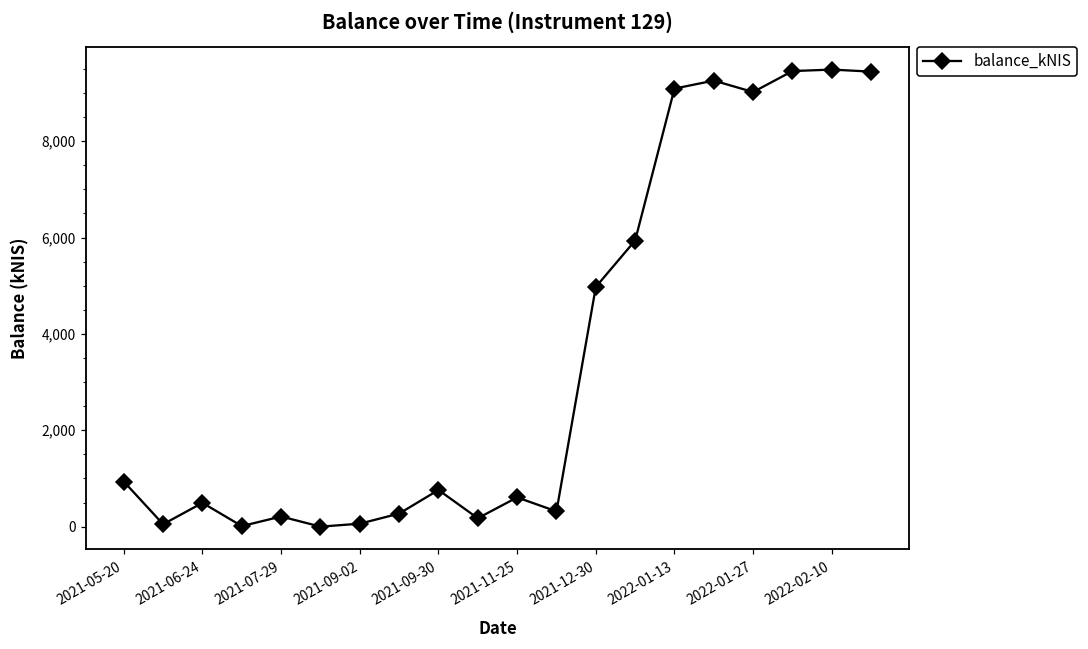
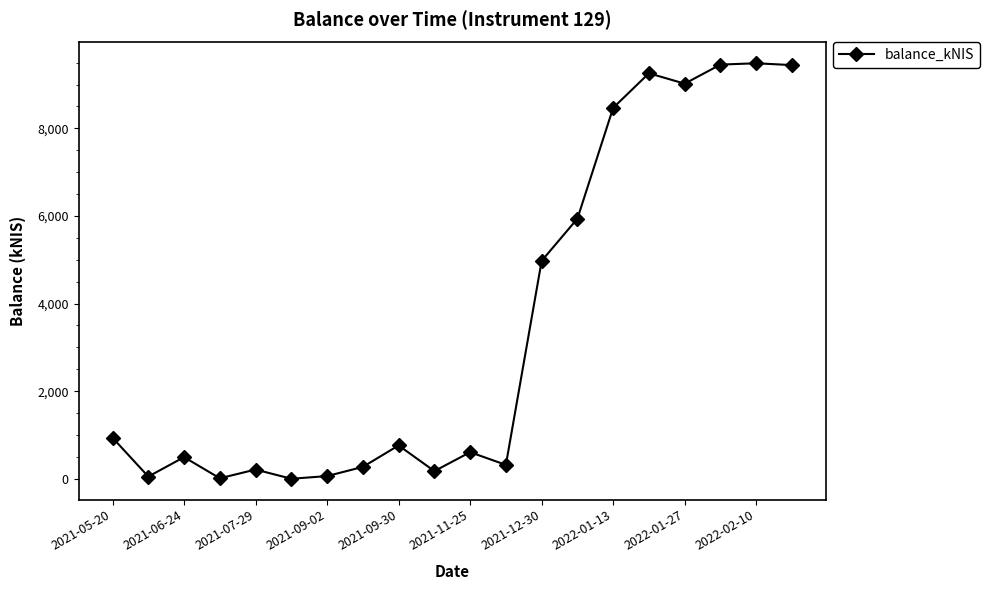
2022-01-13: 9,100 -> 8,500
